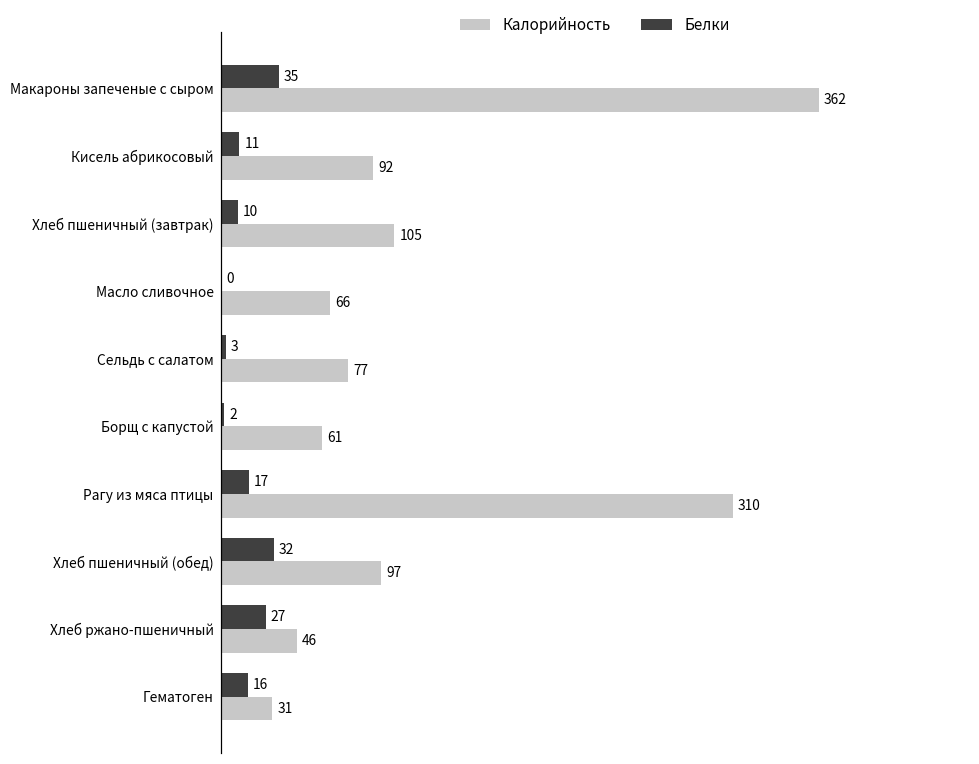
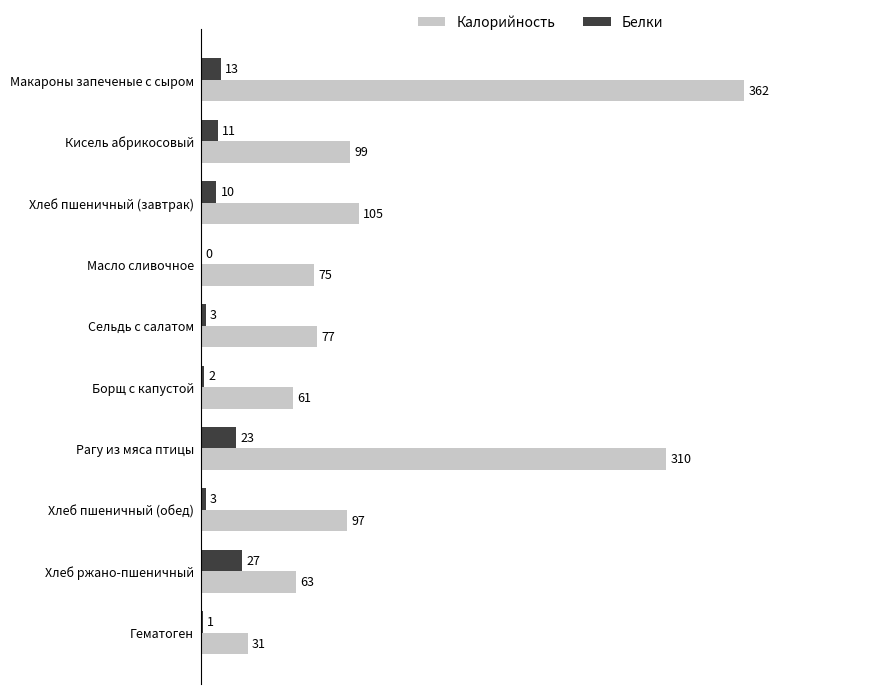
Белки, Макароны запеченые с сыром: 35 -> 13
Калорийность, Кисель абрикосовый: 92 -> 99
Калорийность, Масло сливочное: 66 -> 75
Белки, Рагу из мяса птицы: 17 -> 23
Белки, Хлеб пшеничный (обед): 32 -> 3
Калорийность, Хлеб ржано-пшеничный: 46 -> 63
Белки, Гематоген: 16 -> 1
